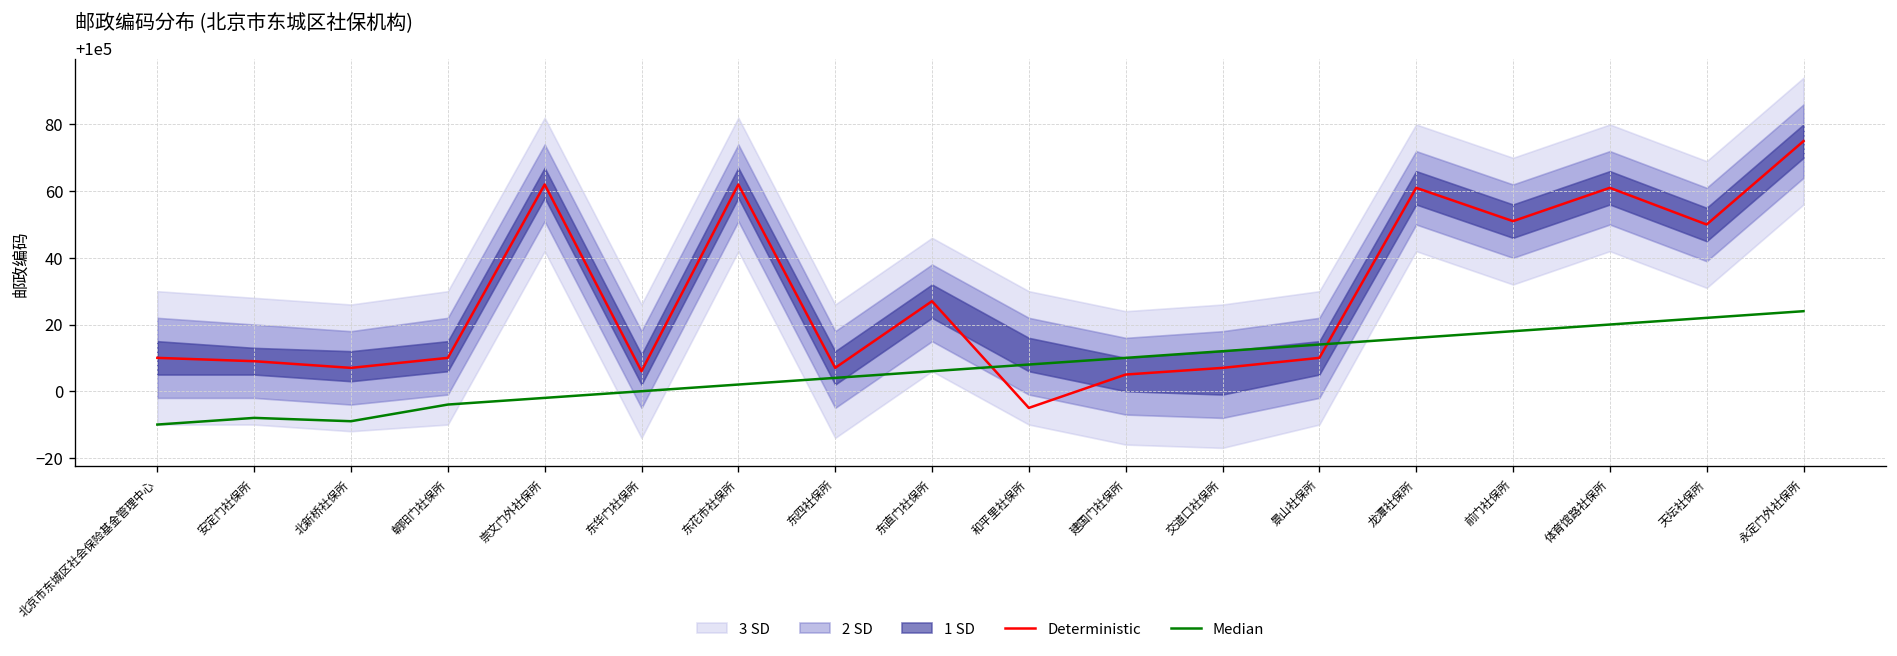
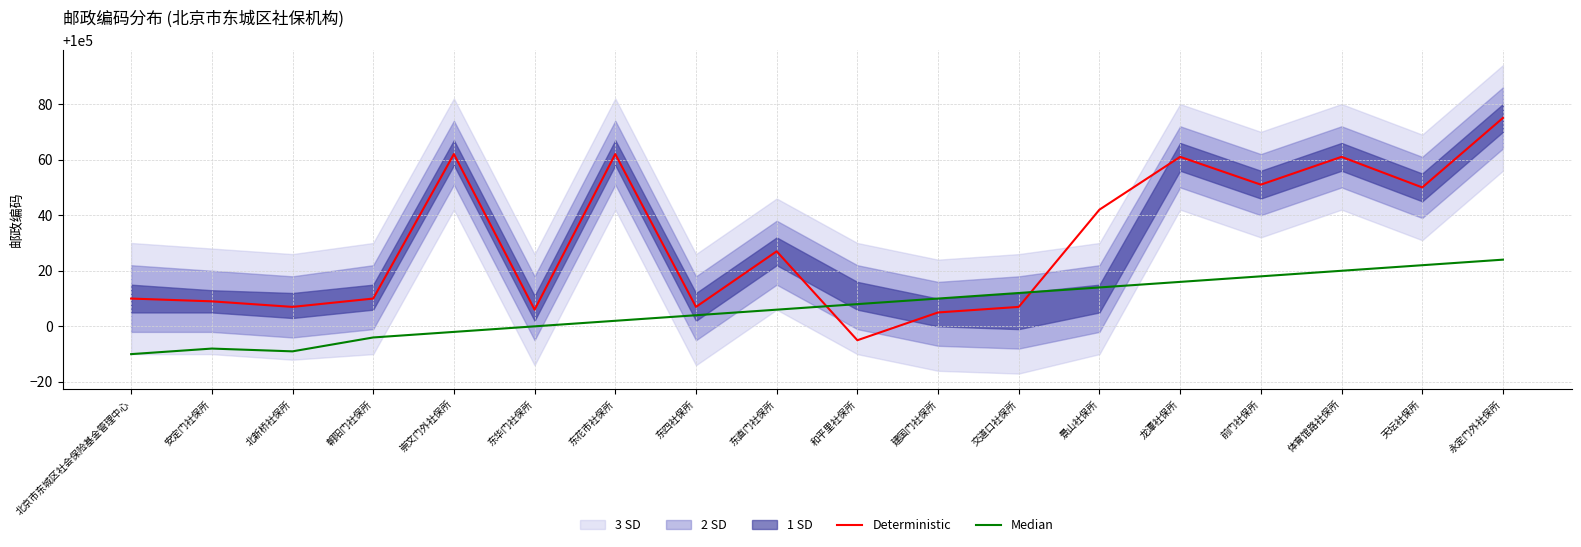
Deterministic, 景山社保所: 100010 -> 100042
